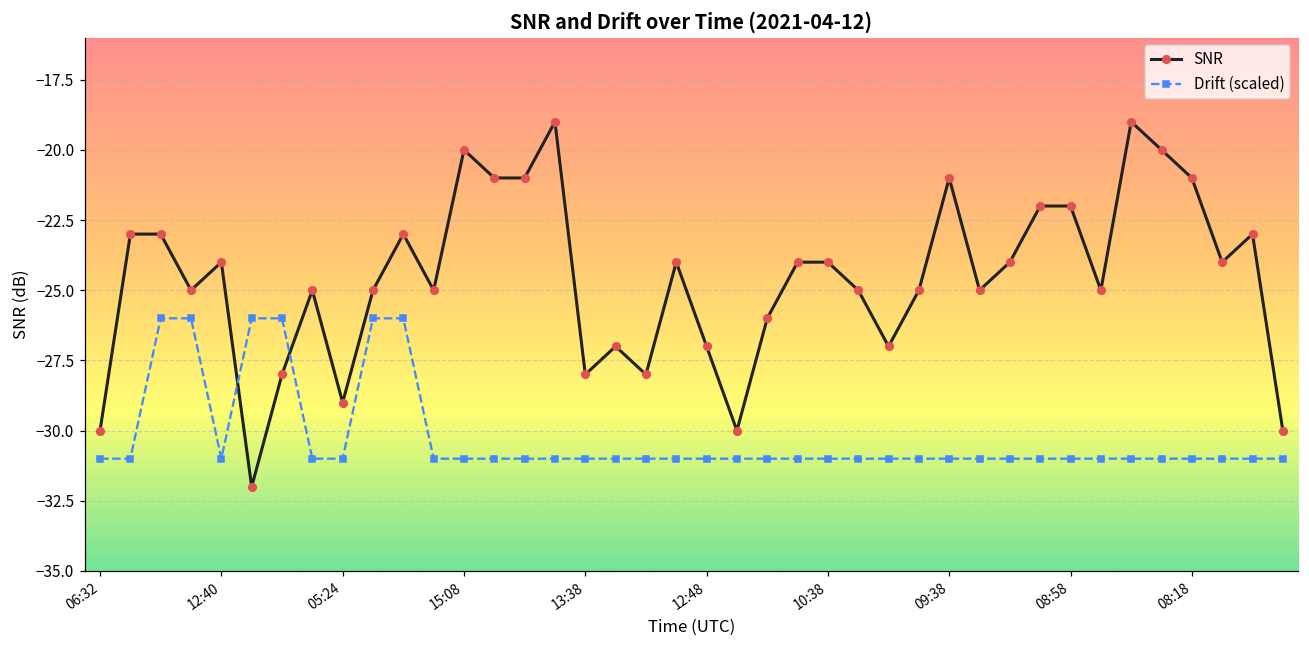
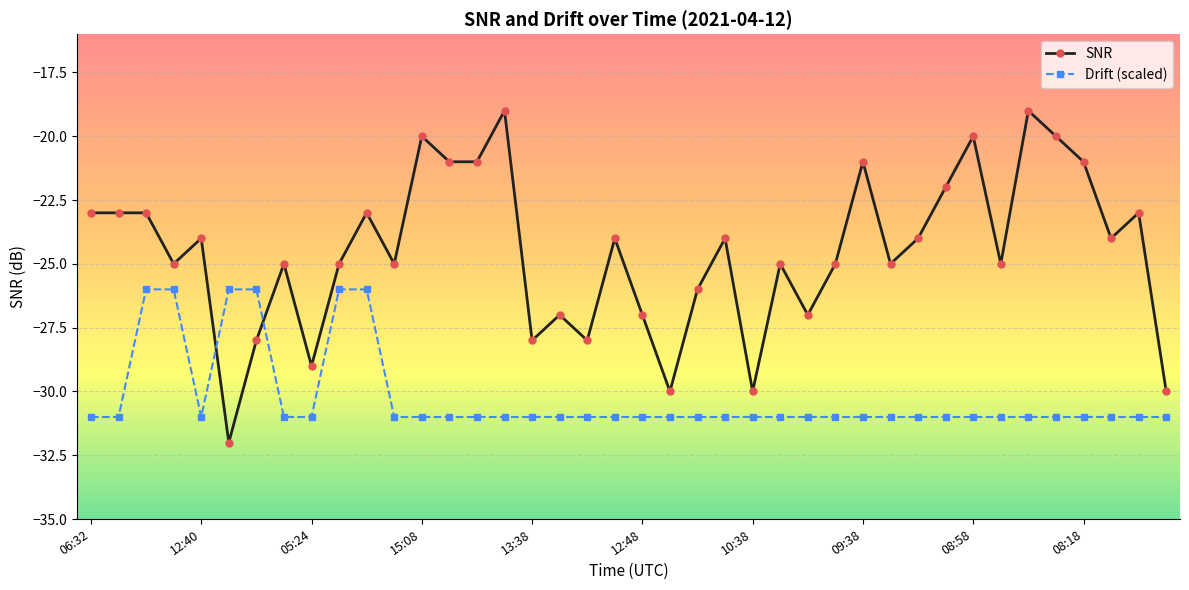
SNR, 06:32: -30 -> -23
SNR, 10:38: -24 -> -30
SNR, 08:58: -22 -> -20
